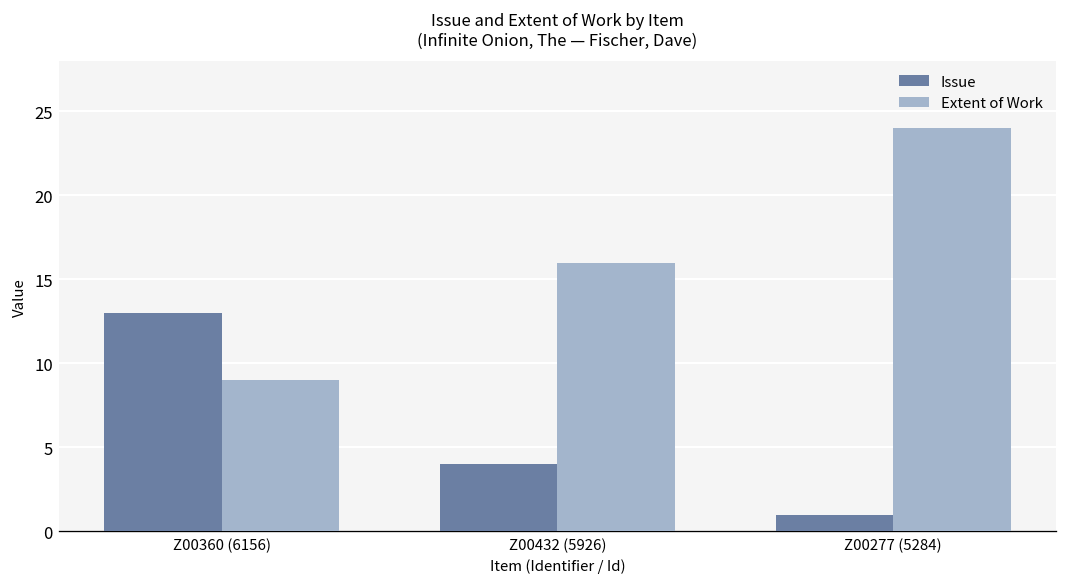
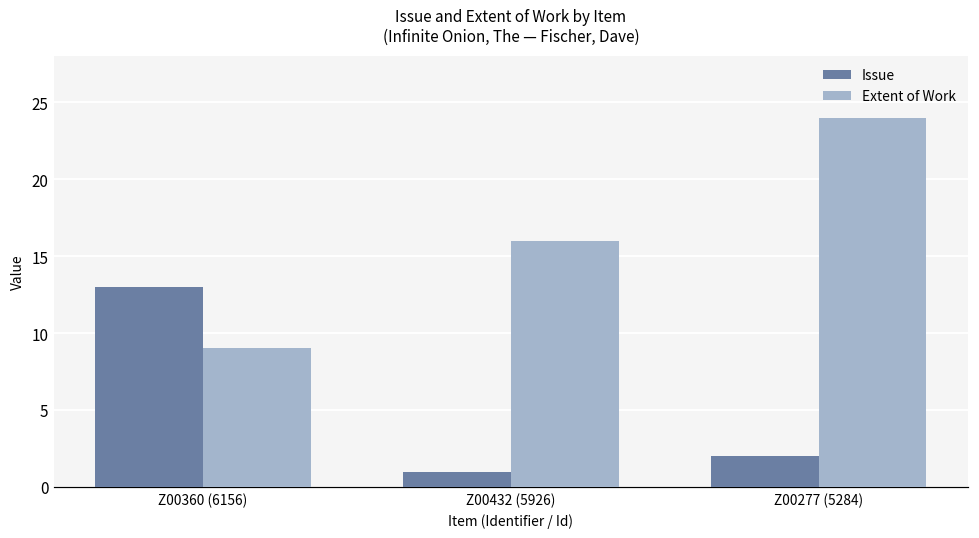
Issue, Z00432 (5926): 4 -> 1
Issue, Z00277 (5284): 1 -> 2
